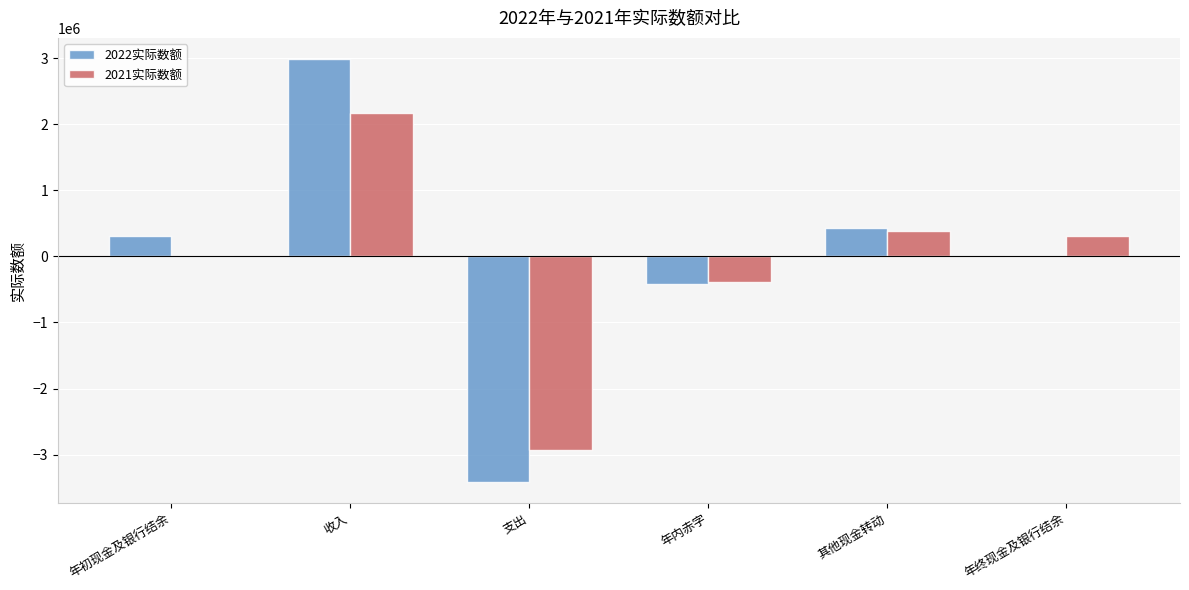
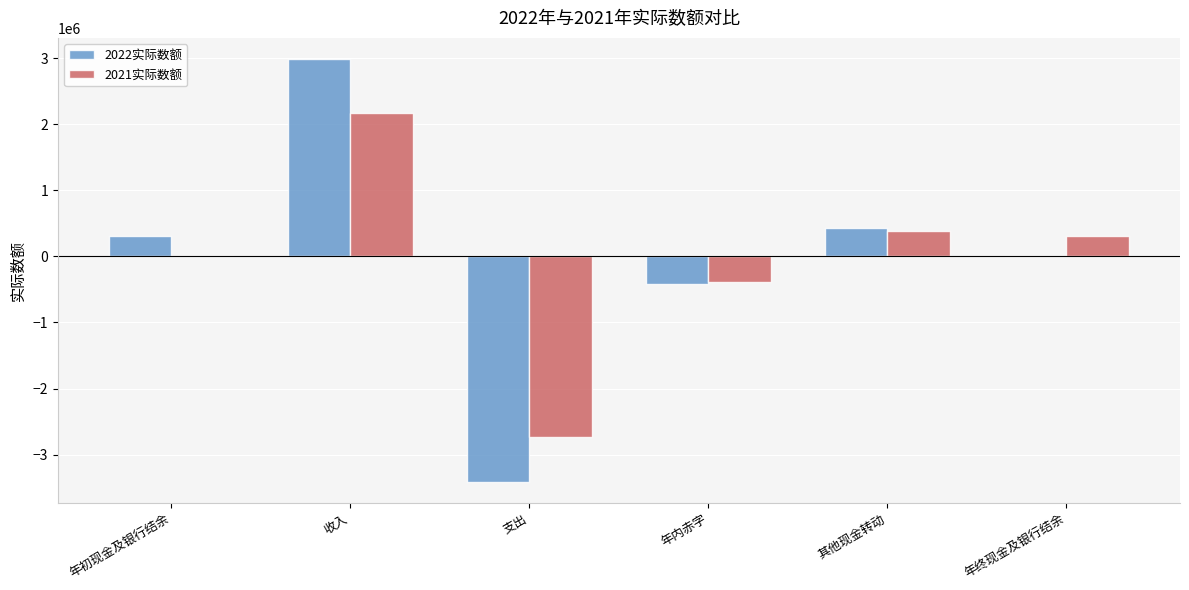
2021实际数额, 支出: -2900000 -> -2700000
